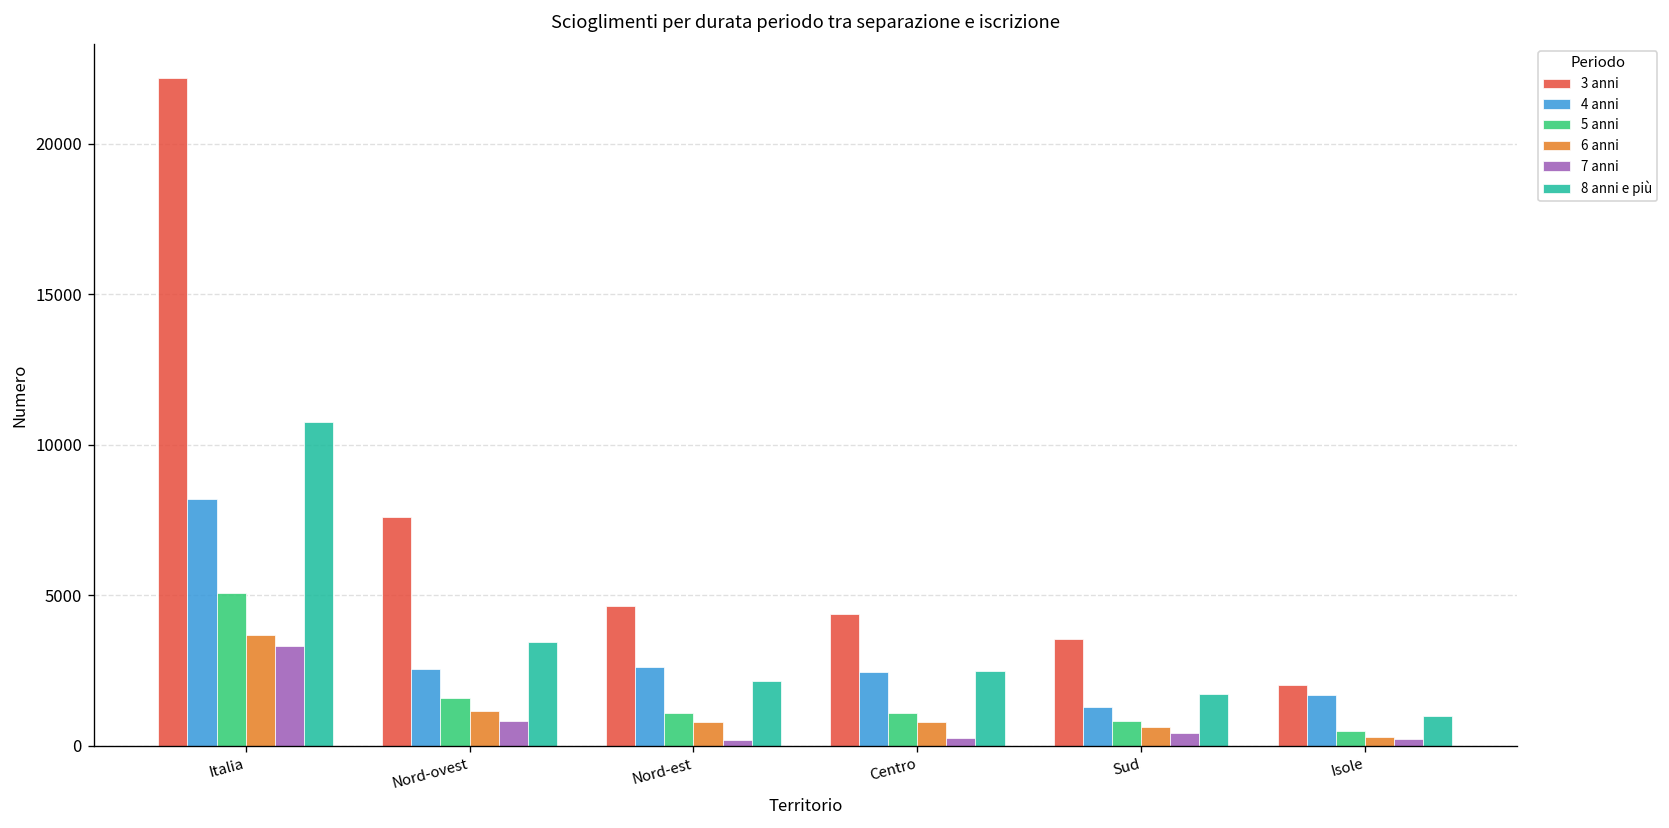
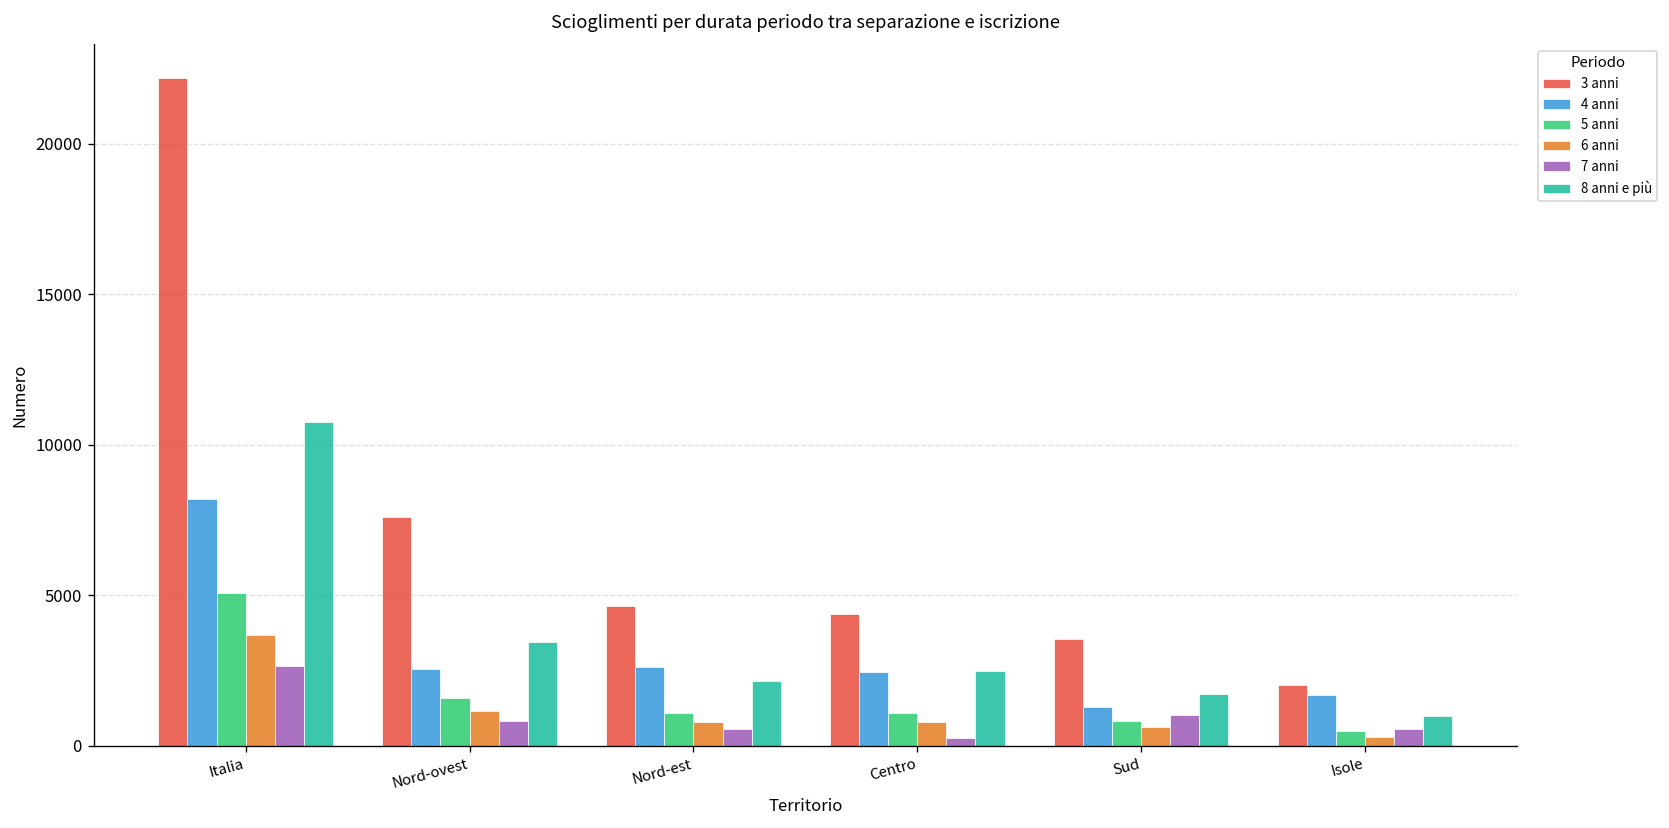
7 anni, Italia: 3300 -> 2600
7 anni, Nord-est: 200 -> 600
7 anni, Sud: 400 -> 1000
7 anni, Isole: 200 -> 600
